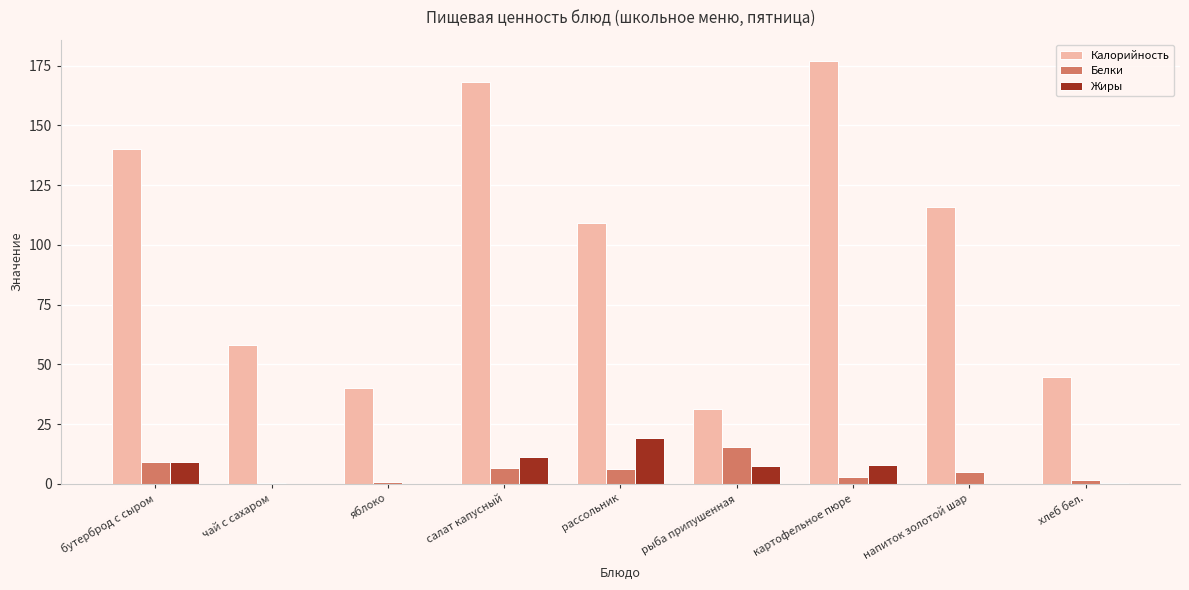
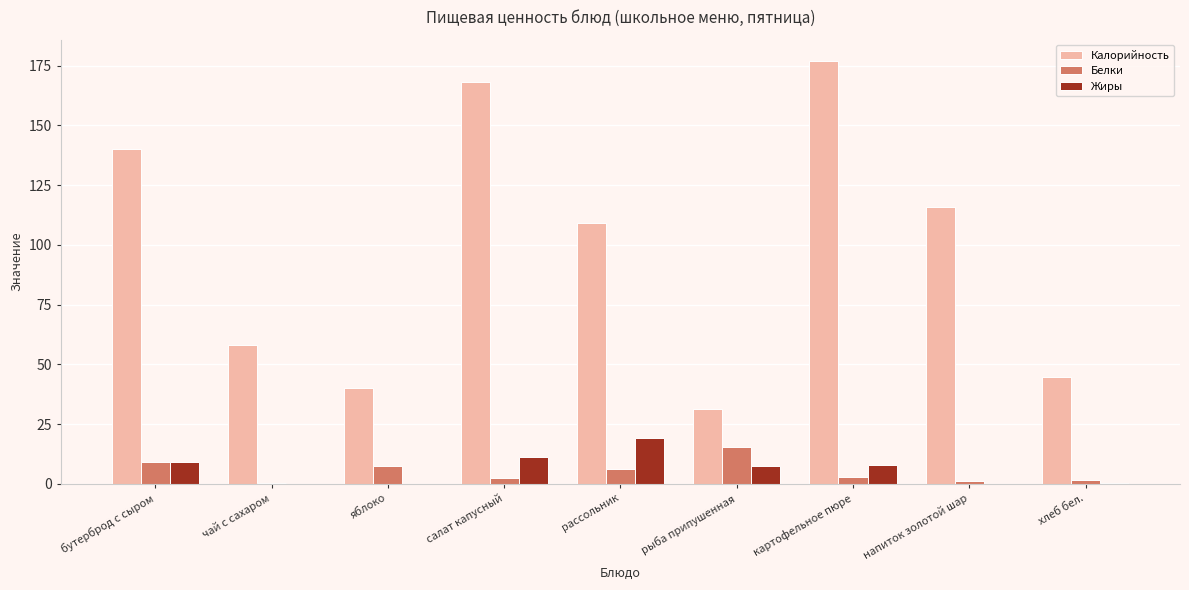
Белки, яблоко: 1 -> 8
Белки, салат капусный: 7 -> 2
Белки, напиток золотой шар: 5 -> 1
